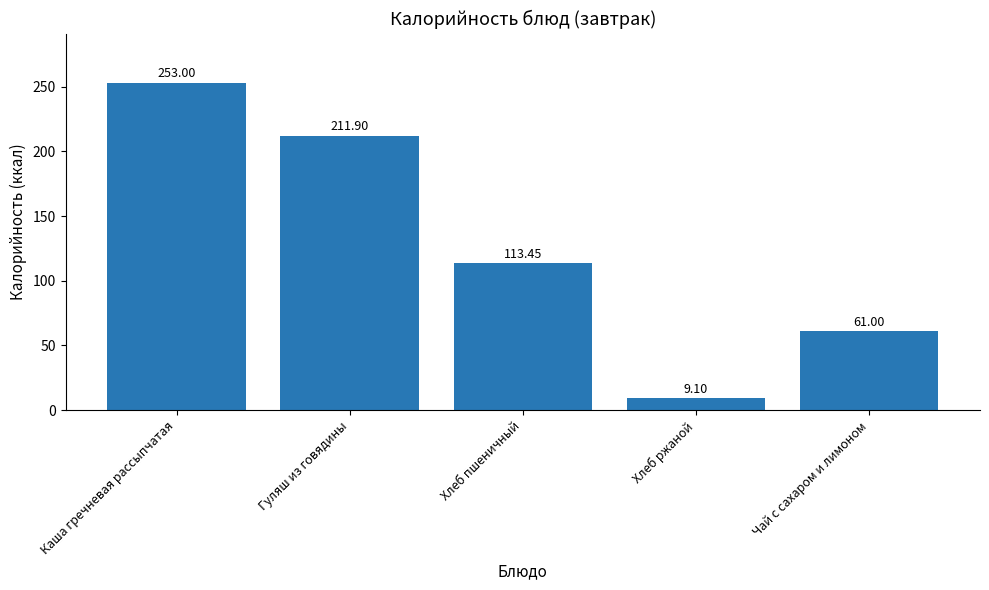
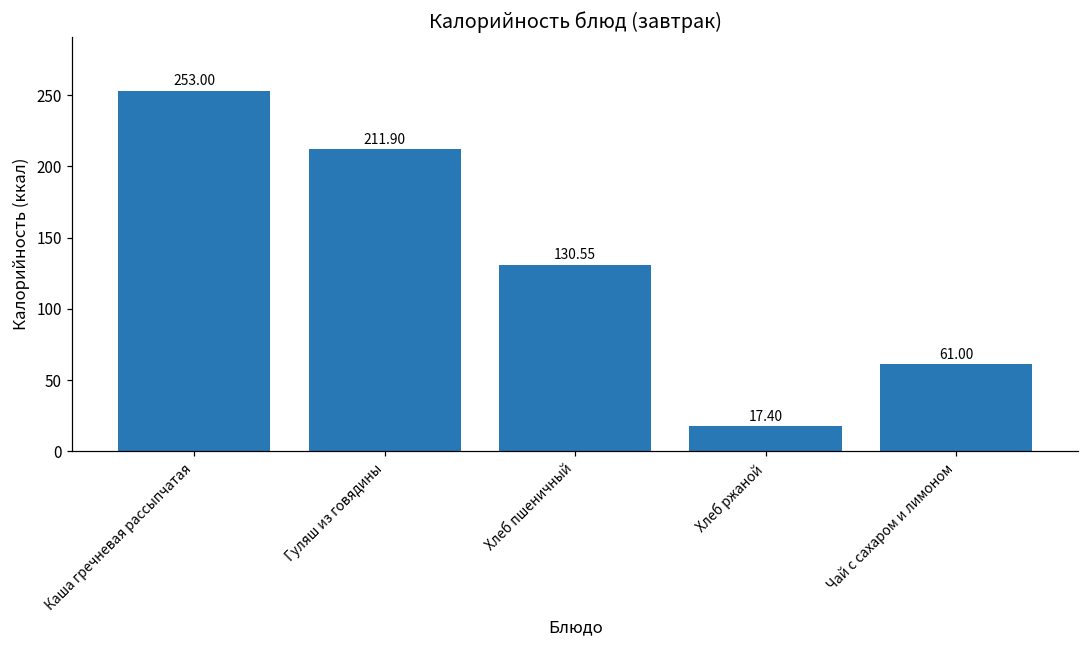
Хлеб пшеничный: 113.45 -> 130.55
Хлеб ржаной: 9.10 -> 17.40
